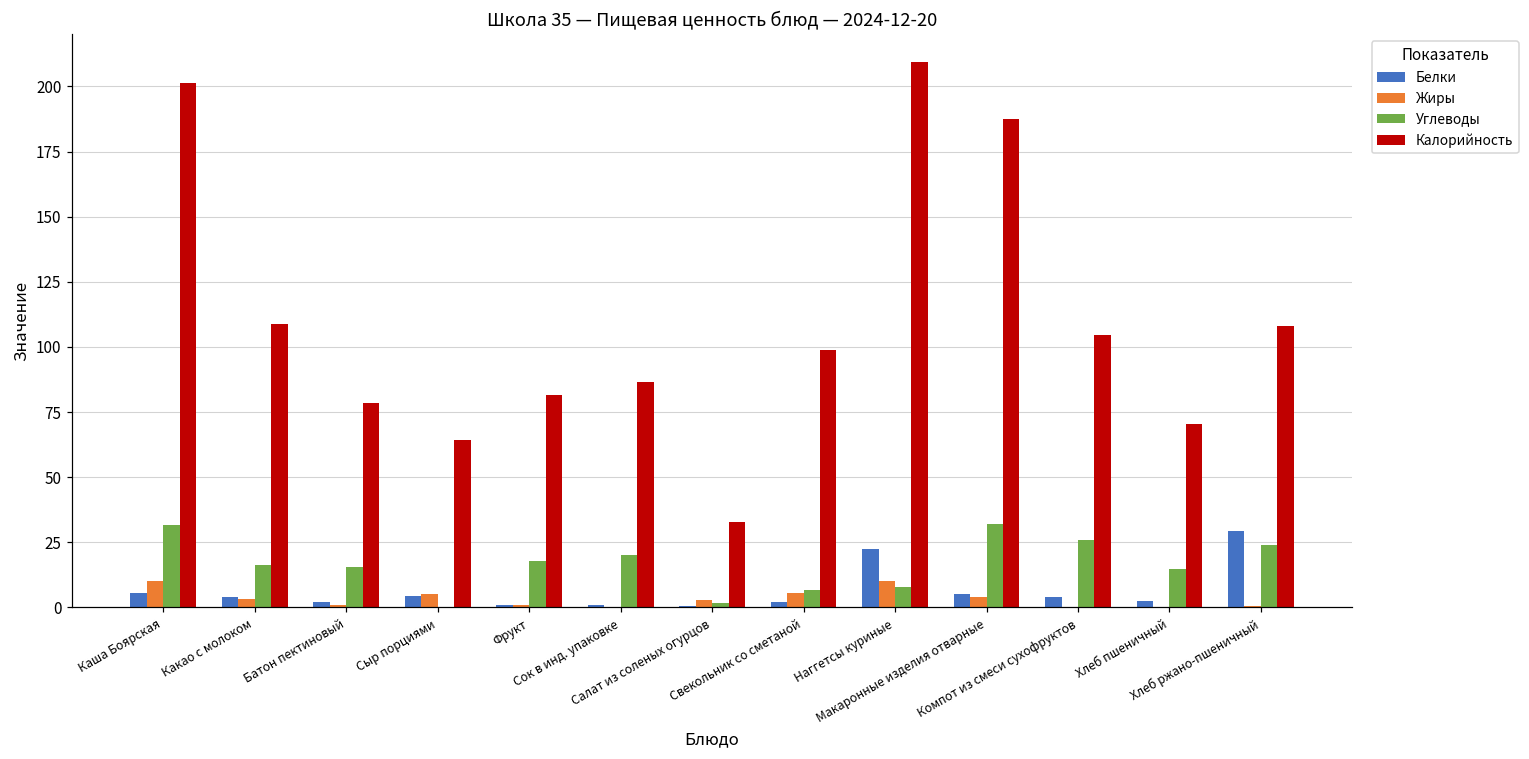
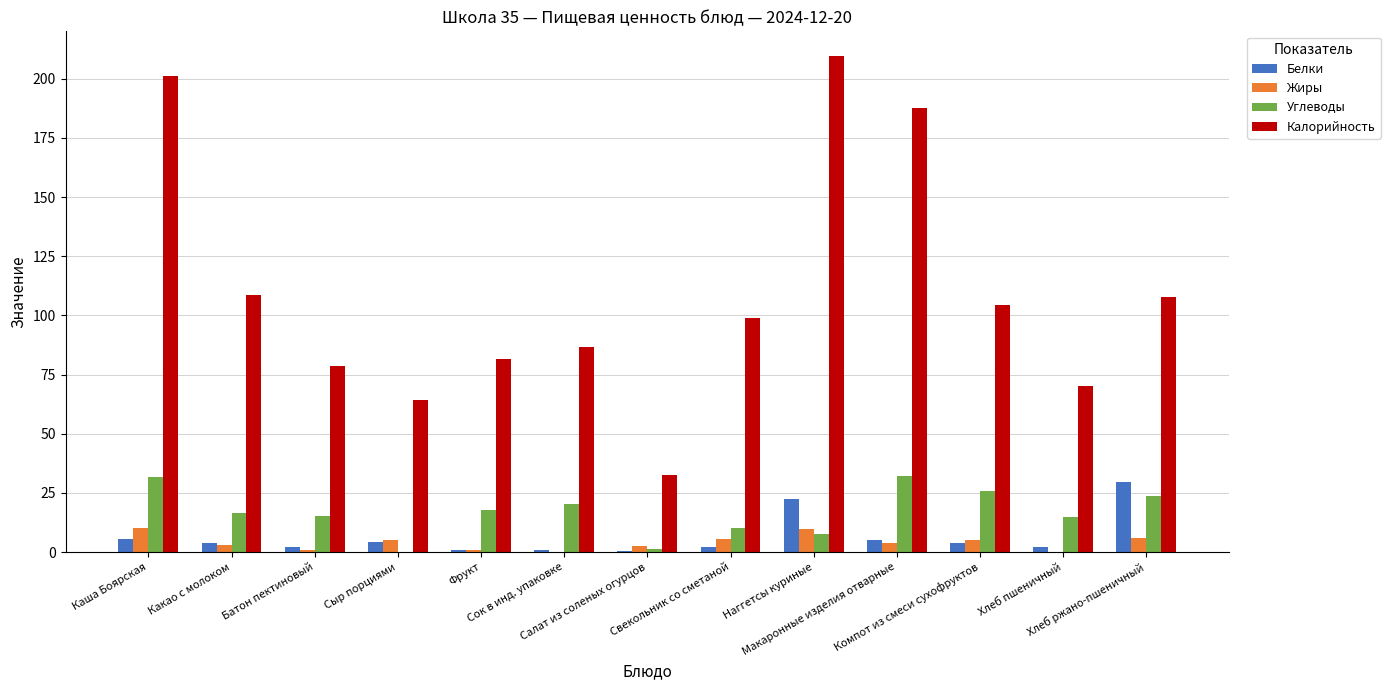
Углеводы, Свекольник со сметаной: 7 -> 10
Жиры, Компот из смеси сухофруктов: 0 -> 5
Жиры, Хлеб ржано-пшеничный: 0 -> 6
